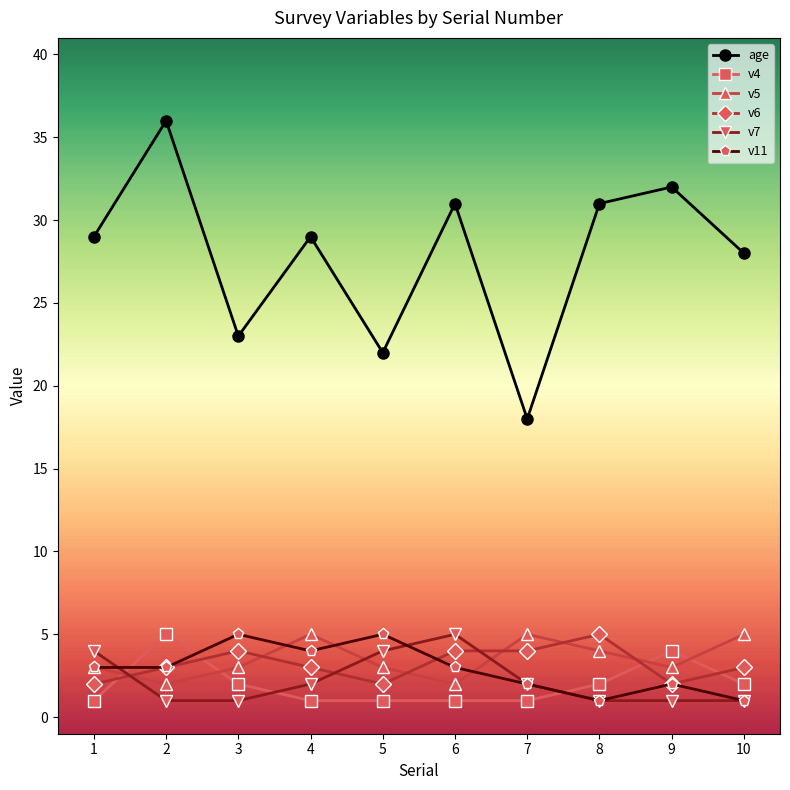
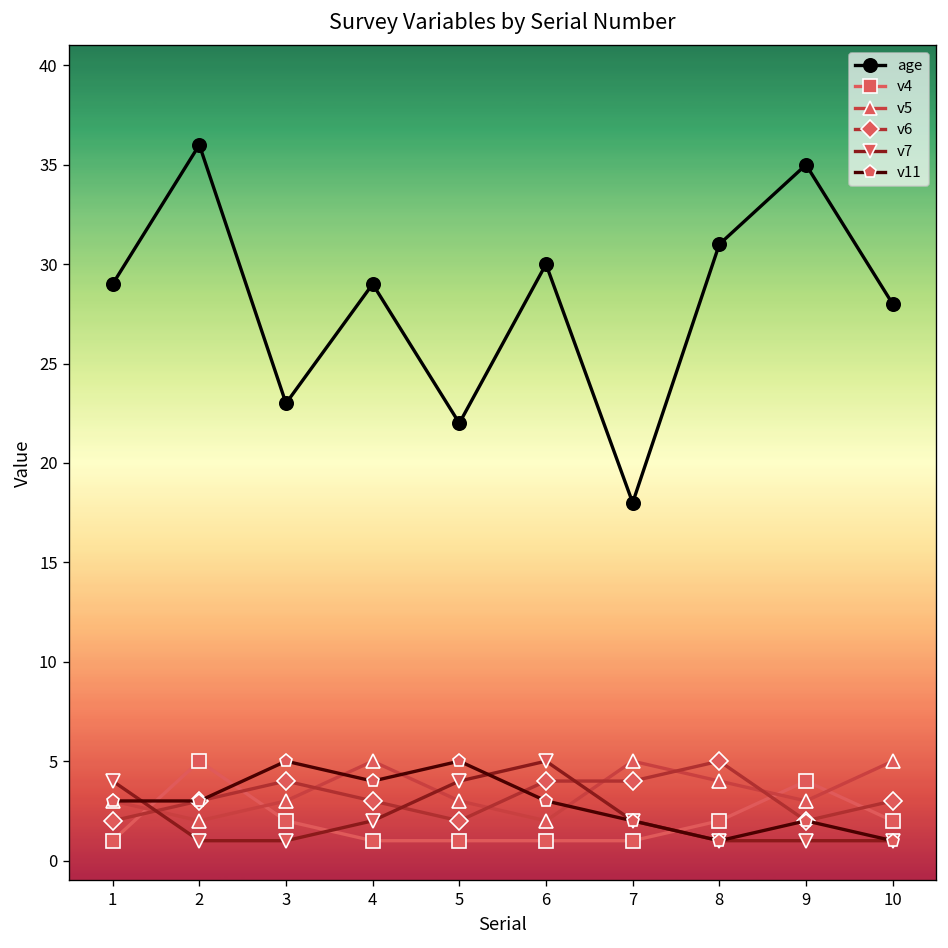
age, 6: 31 -> 30
age, 9: 32 -> 35
